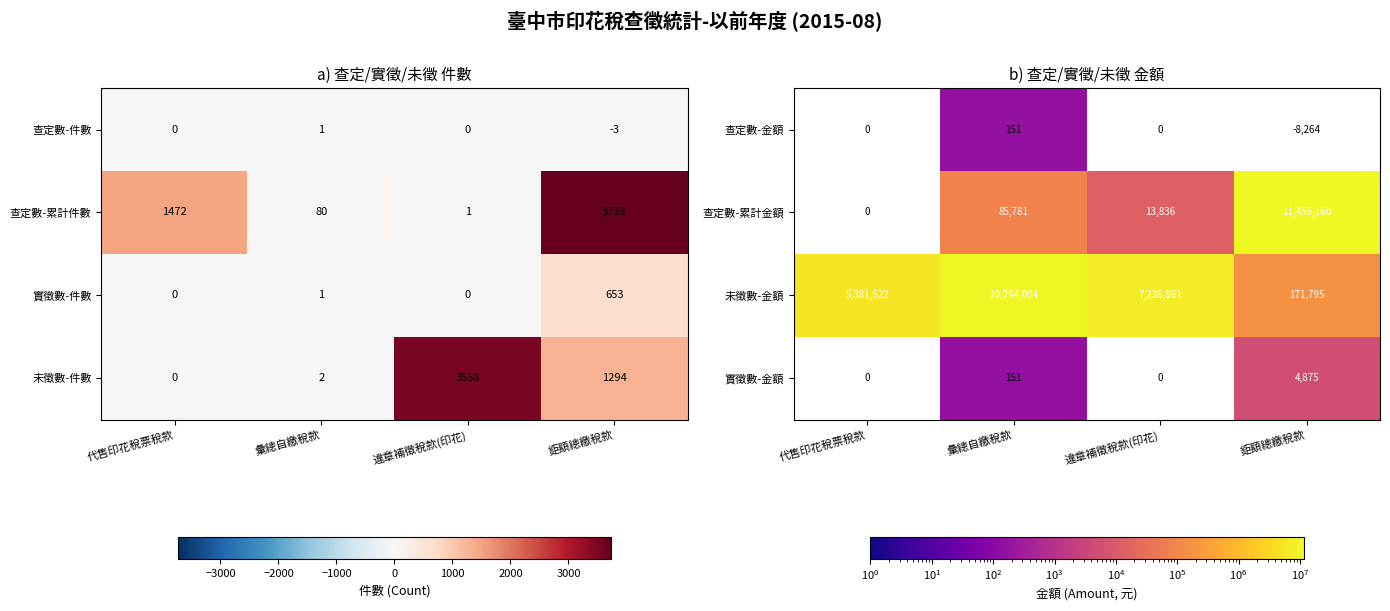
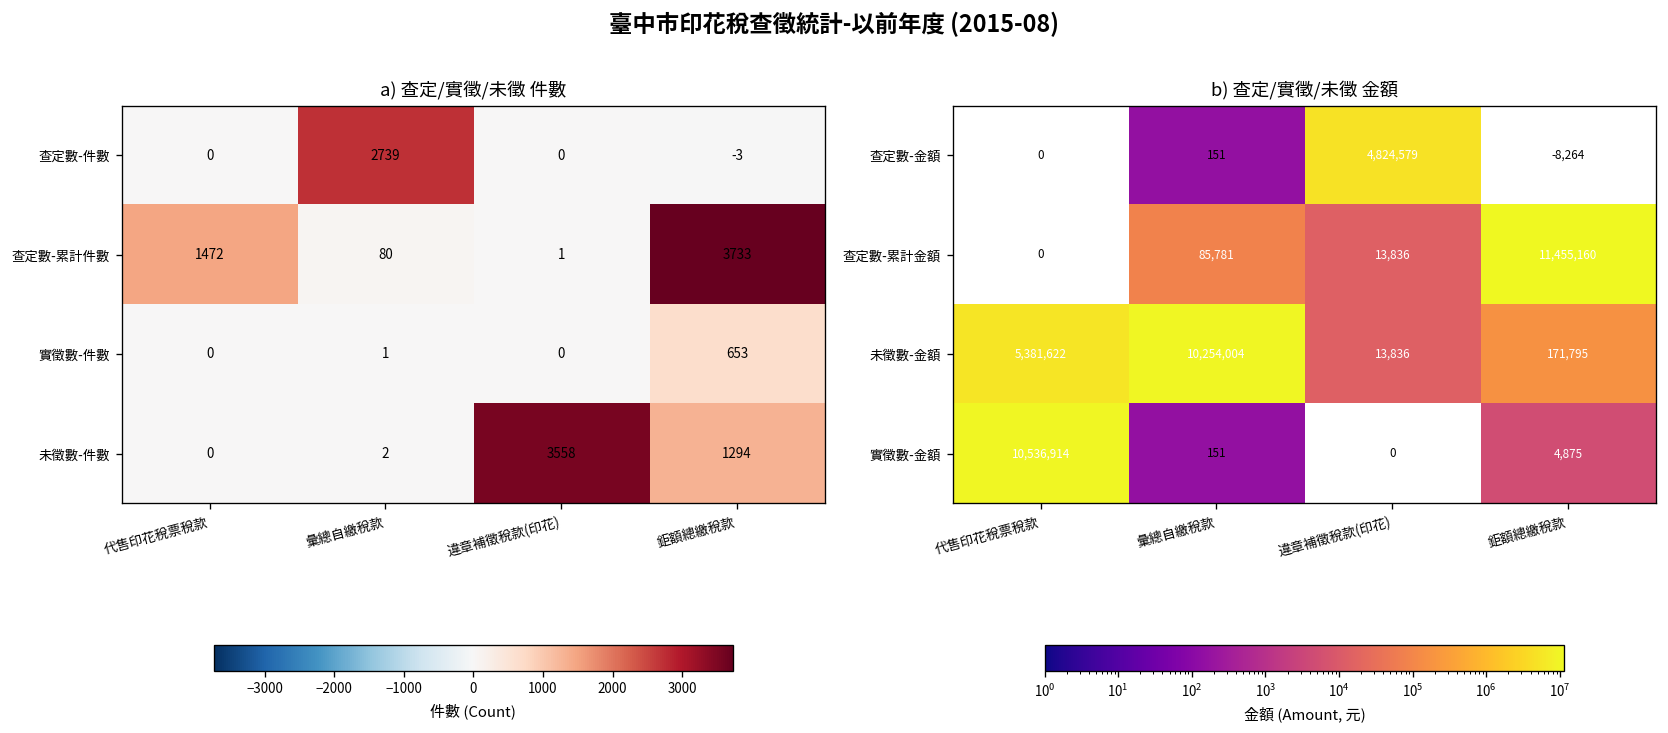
a) 查定/實徵/未徵 件數, 查定數-件數, 彙總自繳稅款: 1 -> 2739
b) 查定/實徵/未徵 金額, 查定數-金額, 違章補徵稅款(印花): 0 -> 4,824,579
b) 查定/實徵/未徵 金額, 未徵數-金額, 違章補徵稅款(印花): 7,236,861 -> 13,836
b) 查定/實徵/未徵 金額, 實徵數-金額, 代售印花稅票稅款: 0 -> 10,536,914
